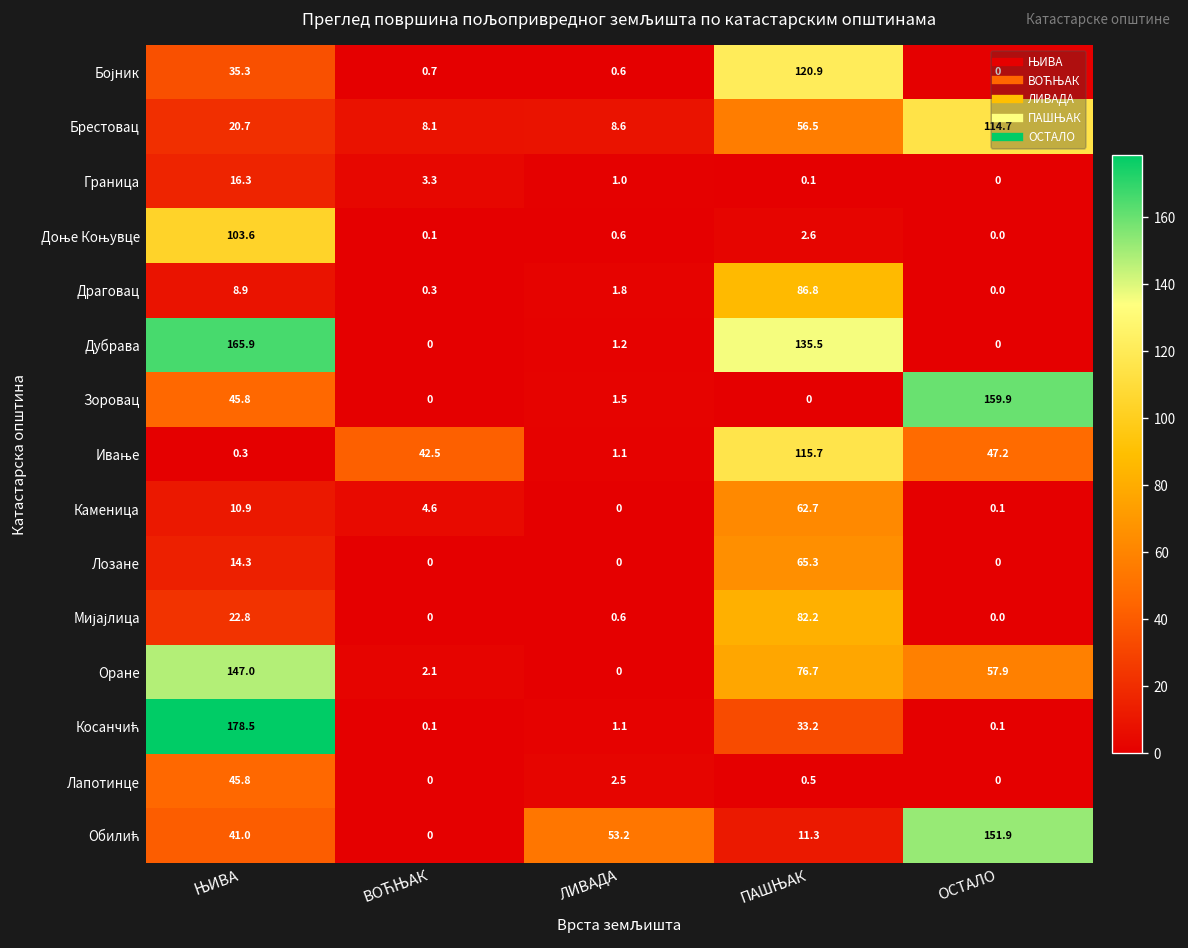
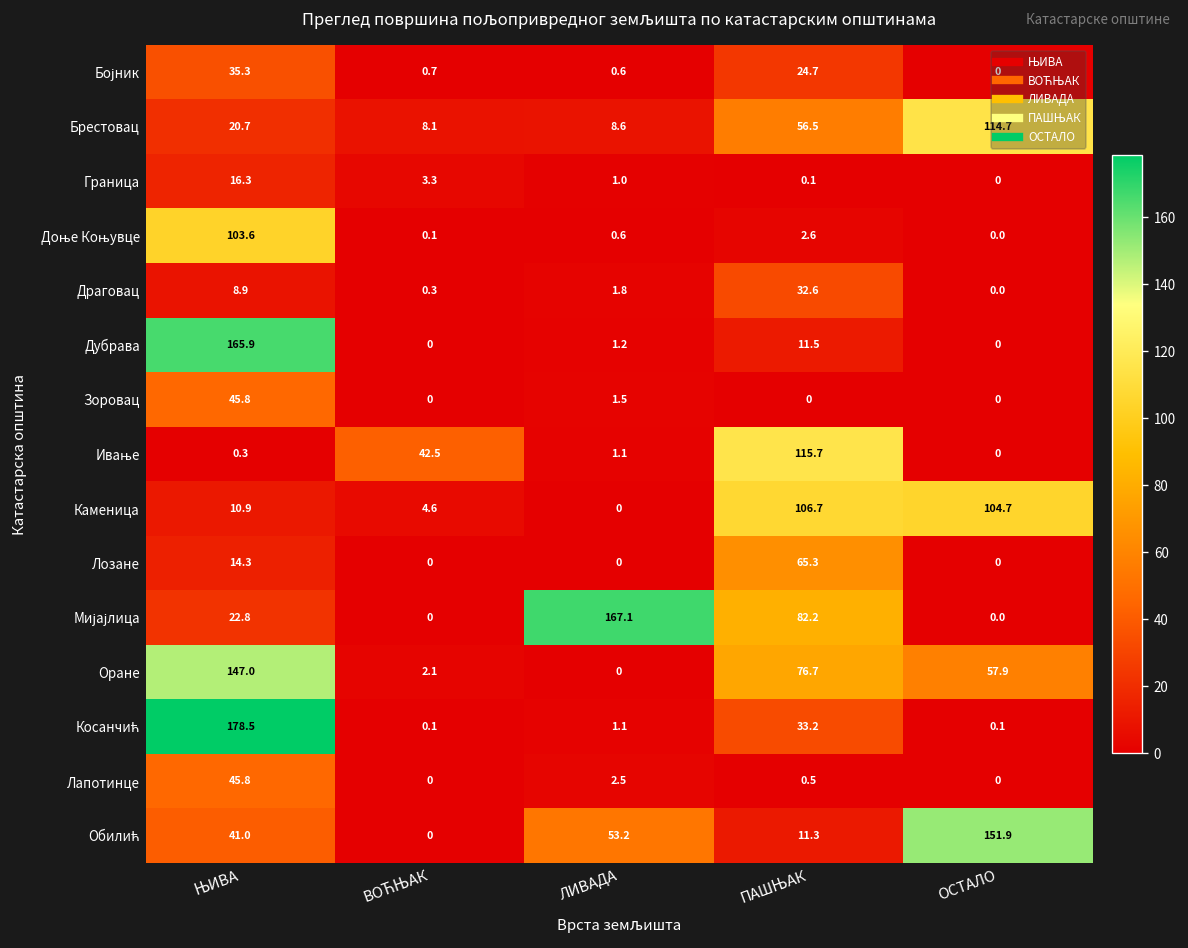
Бојник, ПАШЊАК: 120.9 -> 24.7
Драговац, ПАШЊАК: 86.8 -> 32.6
Дубрава, ПАШЊАК: 135.5 -> 11.5
Зоровац, ОСТАЛО: 159.9 -> 0
Ивање, ОСТАЛО: 47.2 -> 0
Каменица, ПАШЊАК: 62.7 -> 106.7
Каменица, ОСТАЛО: 0.1 -> 104.7
Мијајлица, ЛИВАДА: 0.6 -> 167.1
